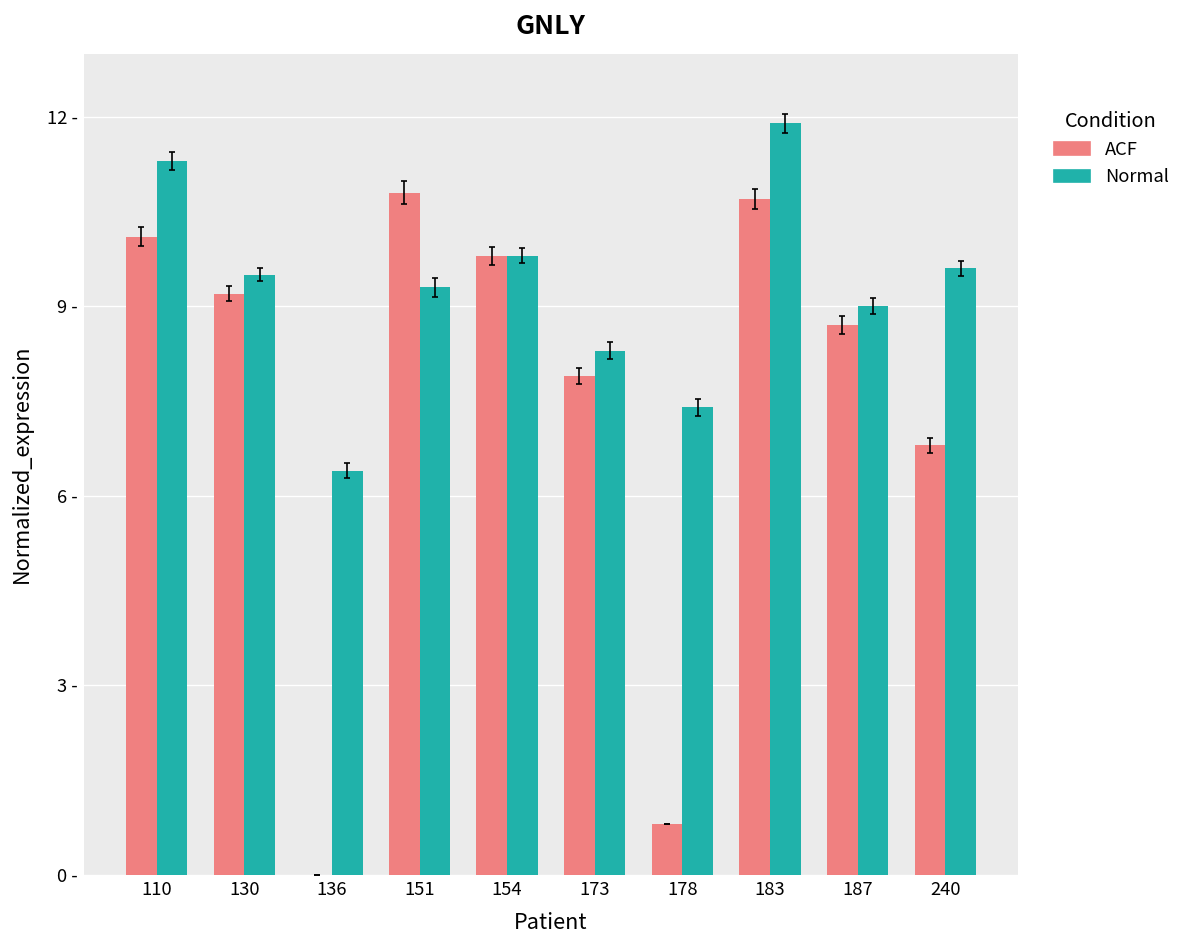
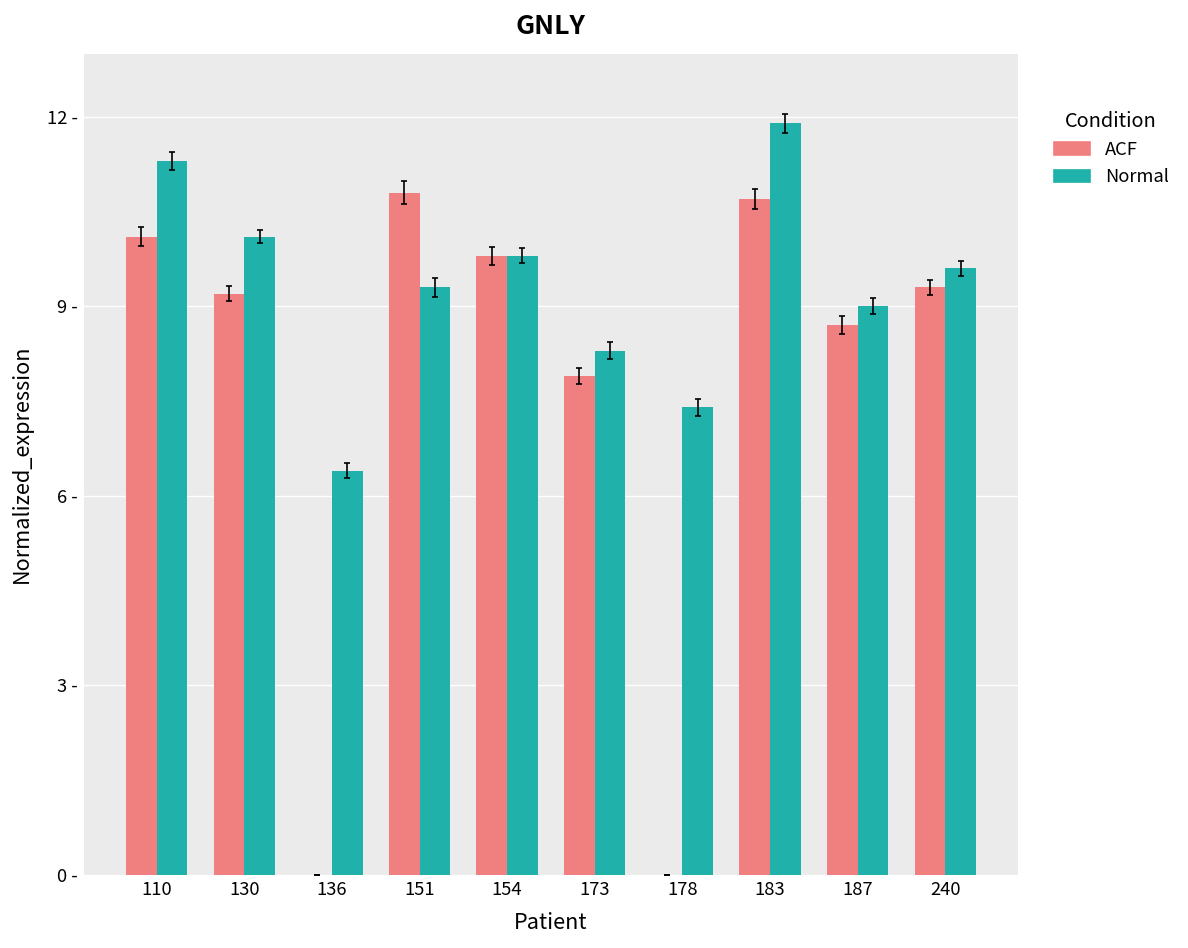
Normal, 130: 9.5 - -> 10.1 -
ACF, 178: 0.8 - -> 0.0 -
ACF, 240: 6.8 - -> 9.3 -
